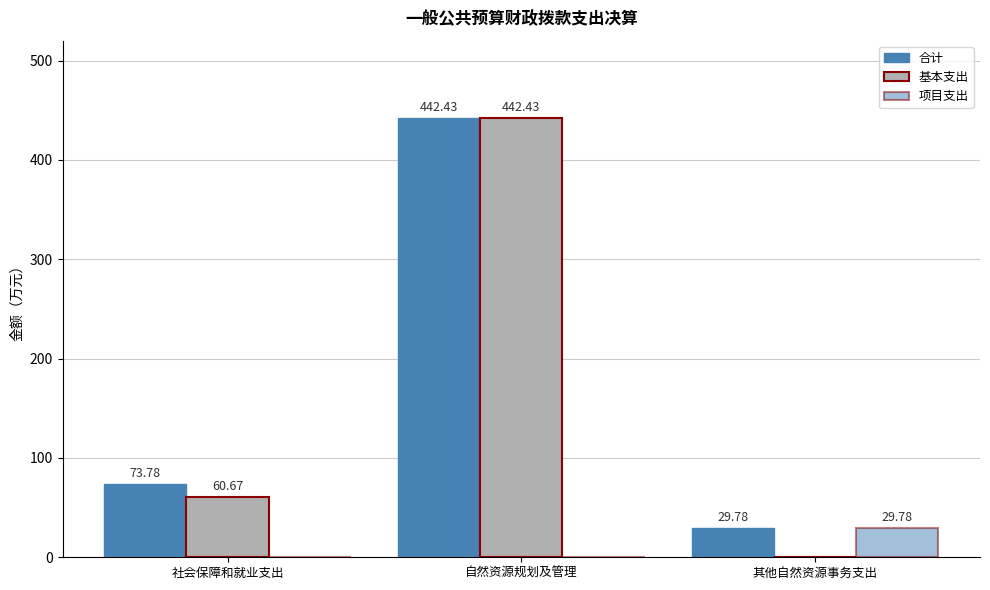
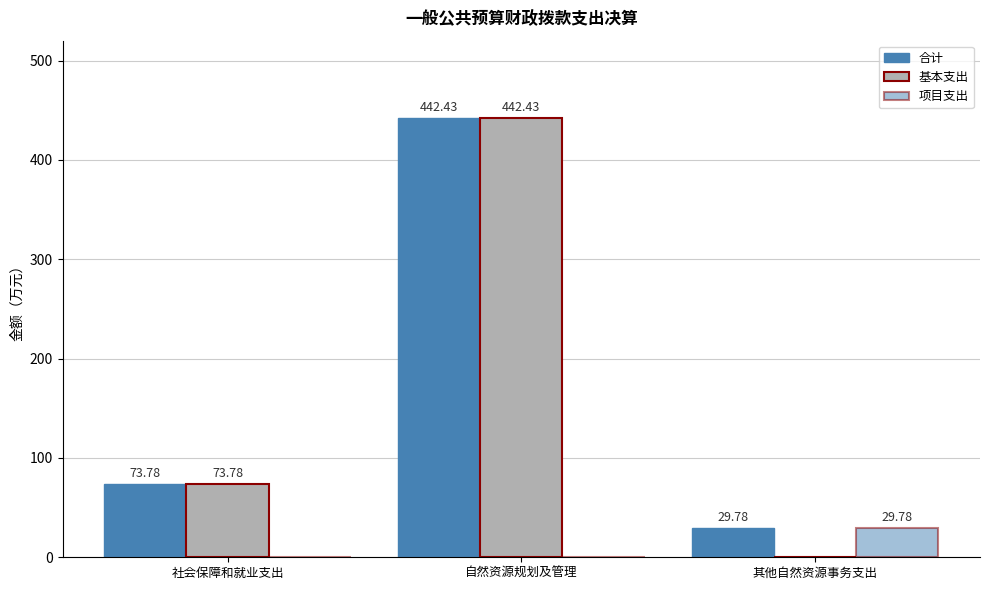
基本支出, 社会保障和就业支出: 60.67 -> 73.78
